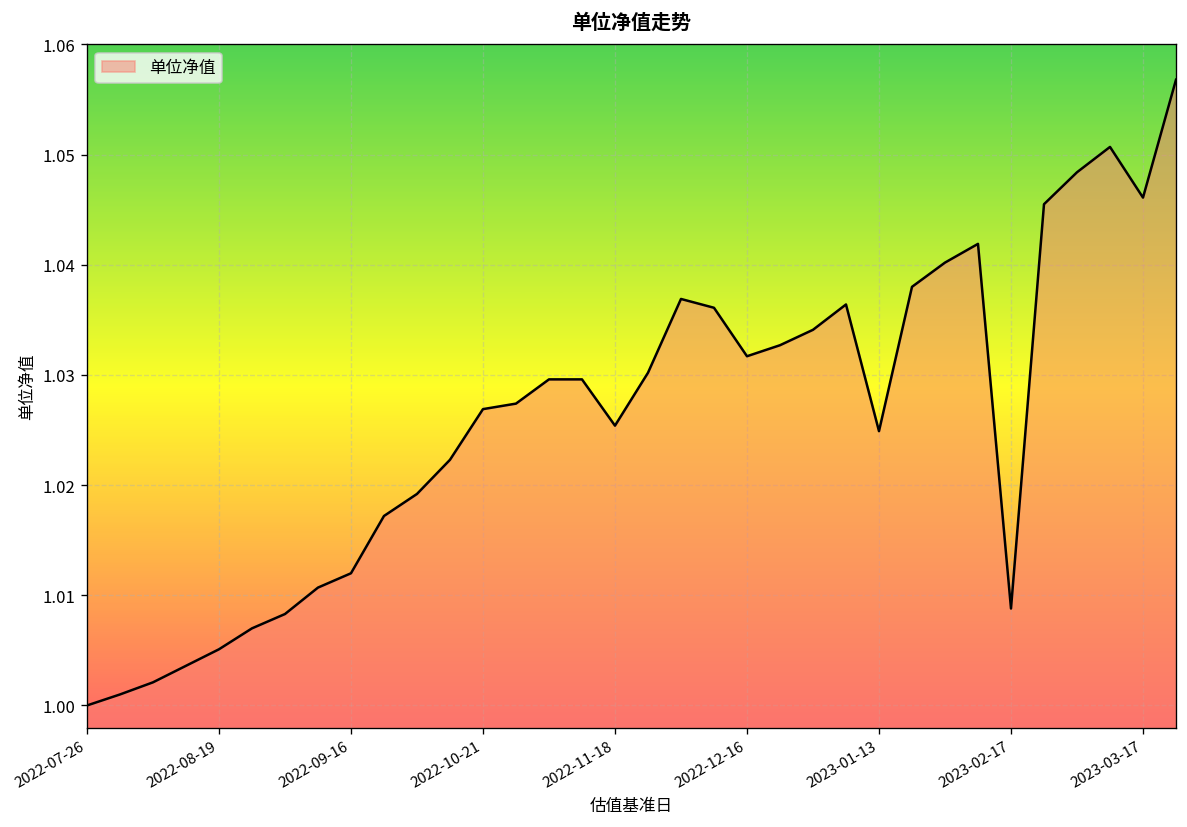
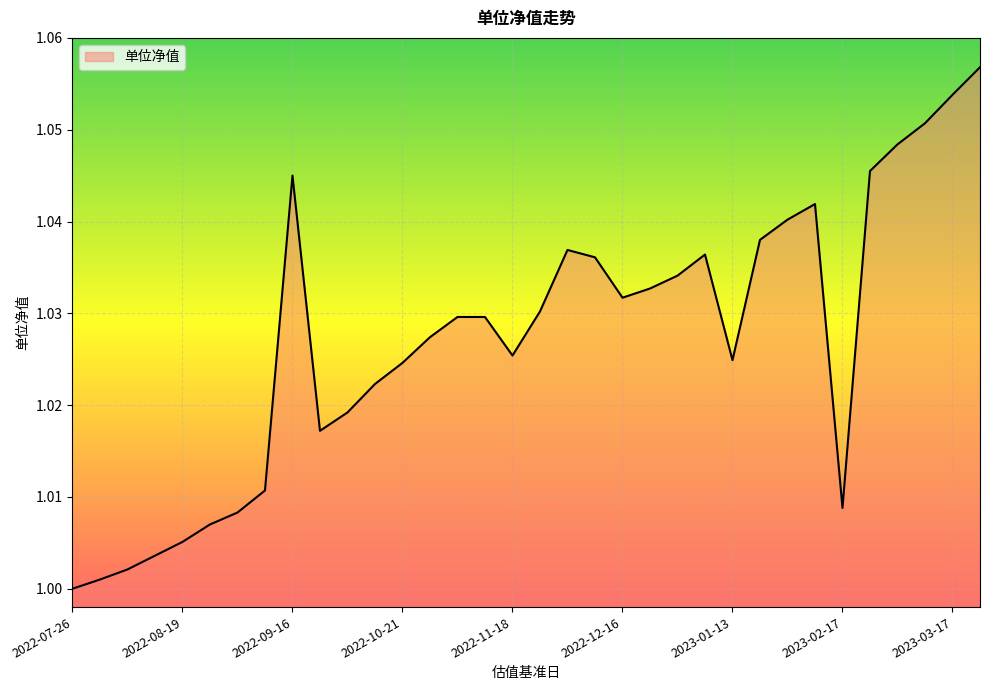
2022-09-16: 1.012 -> 1.045
2022-10-21: 1.027 -> 1.025
2023-03-17: 1.046 -> 1.054
